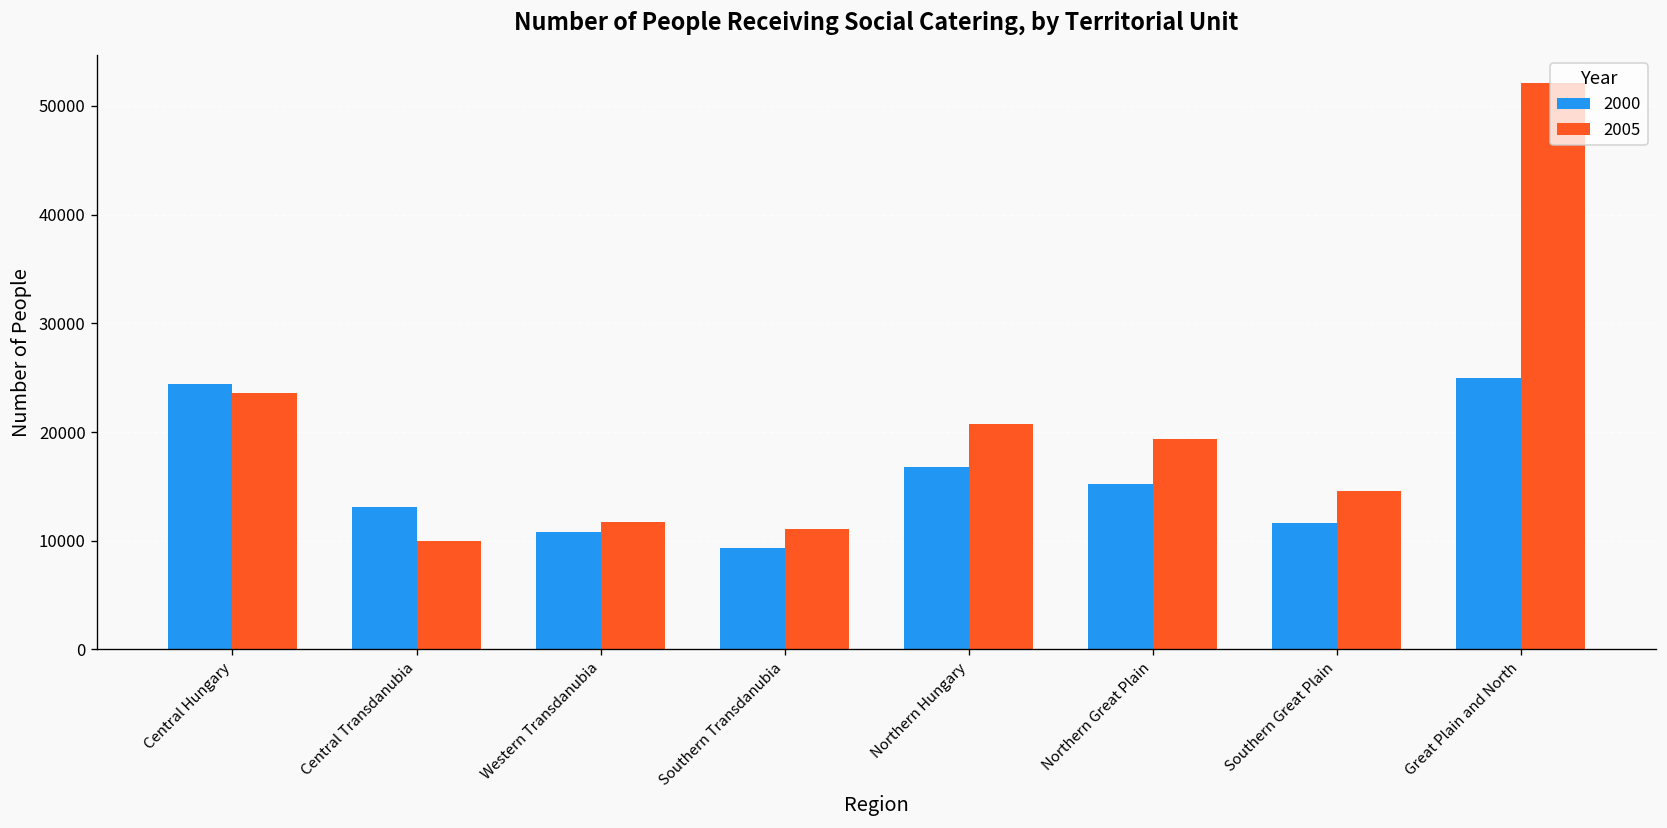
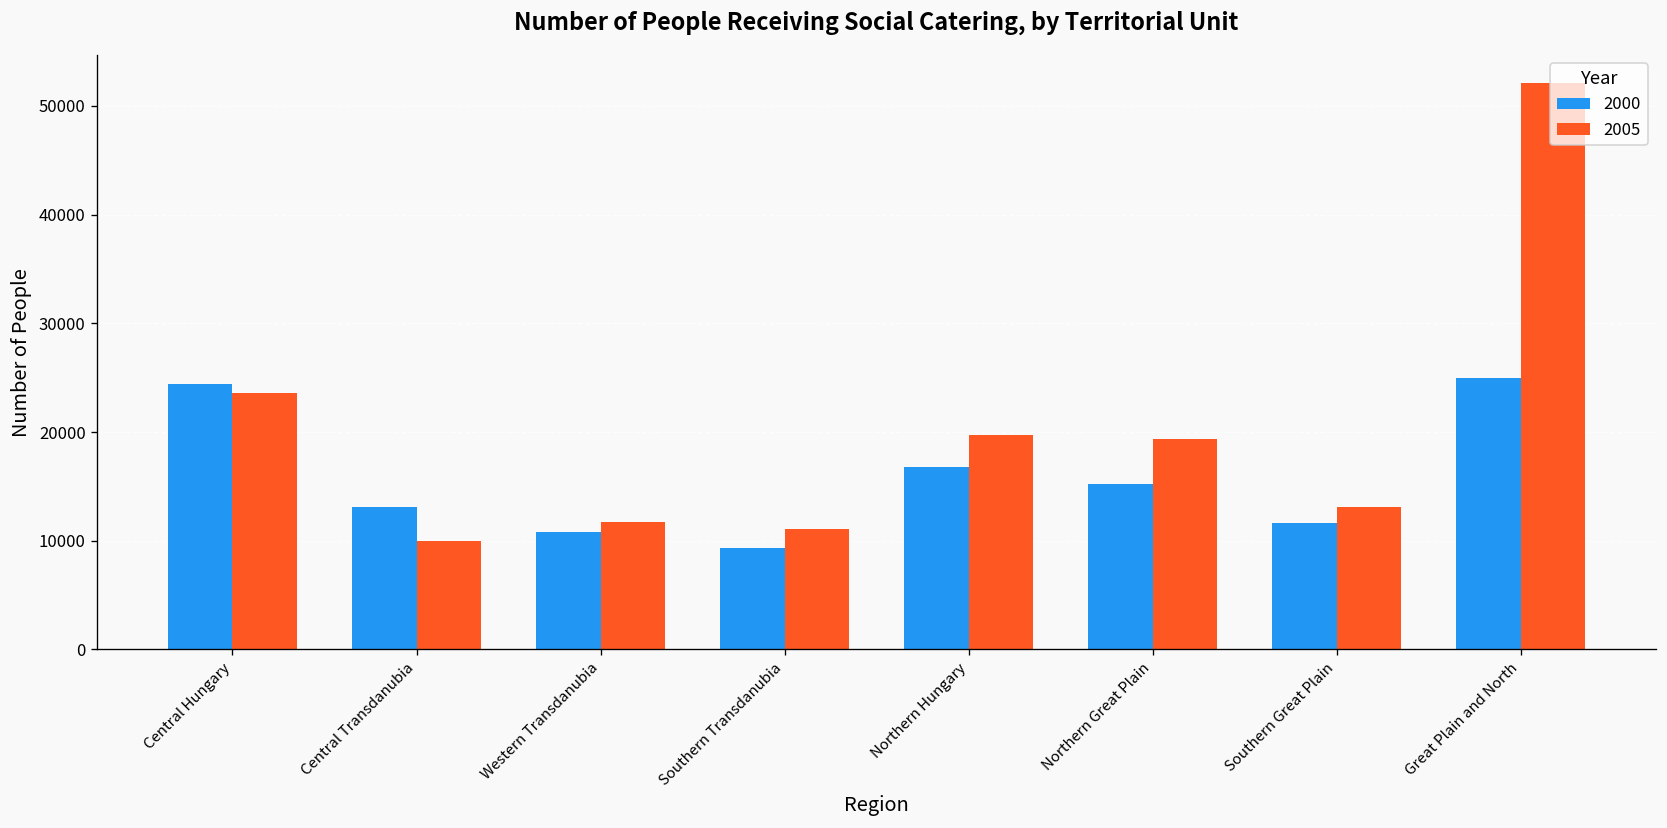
2005, Northern Hungary: 21000 -> 20000
2005, Southern Great Plain: 15000 -> 13000
